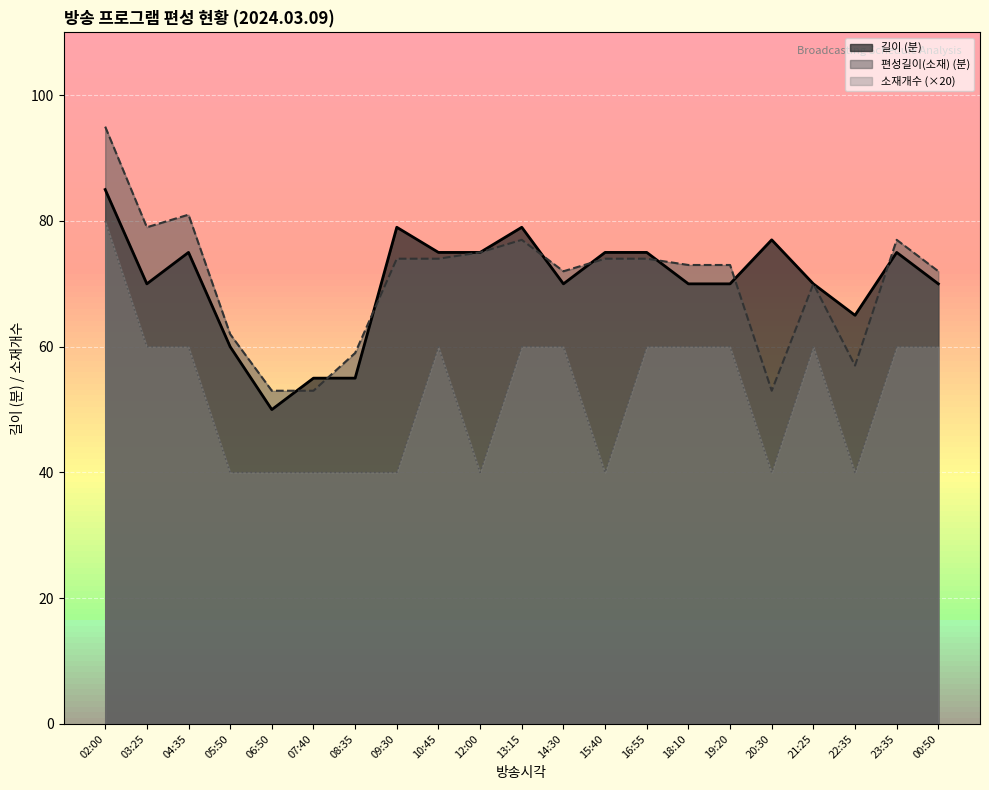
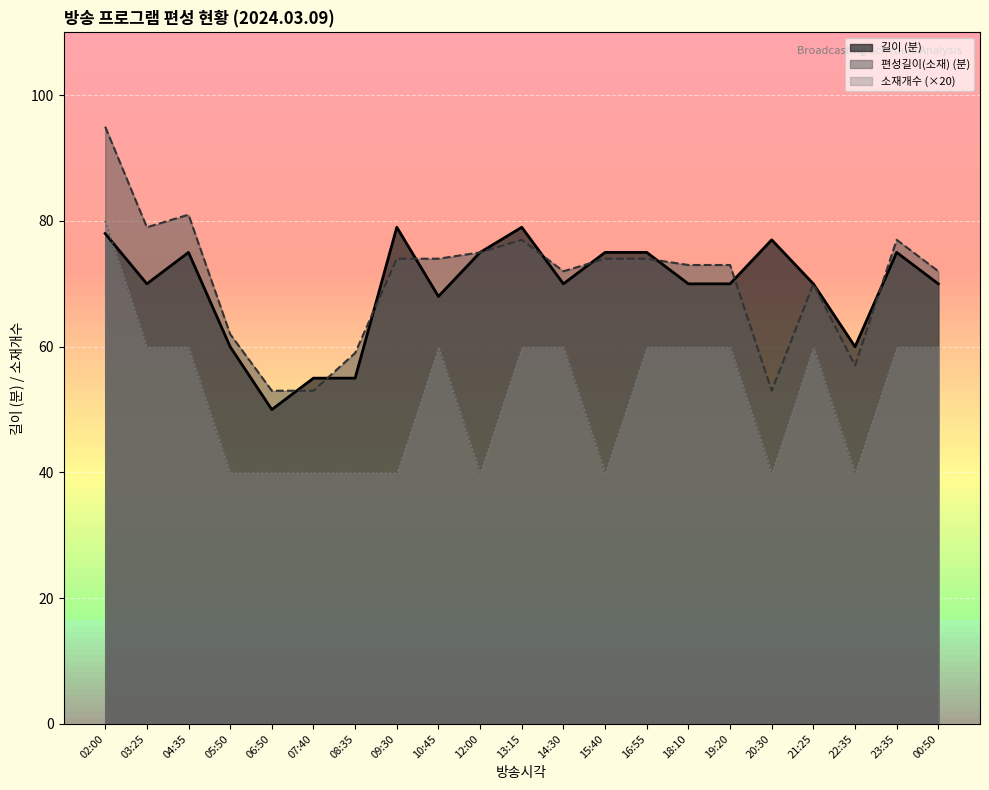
길이 (분), 02:00: 85 -> 78
길이 (분), 10:45: 75 -> 68
길이 (분), 22:35: 65 -> 60
